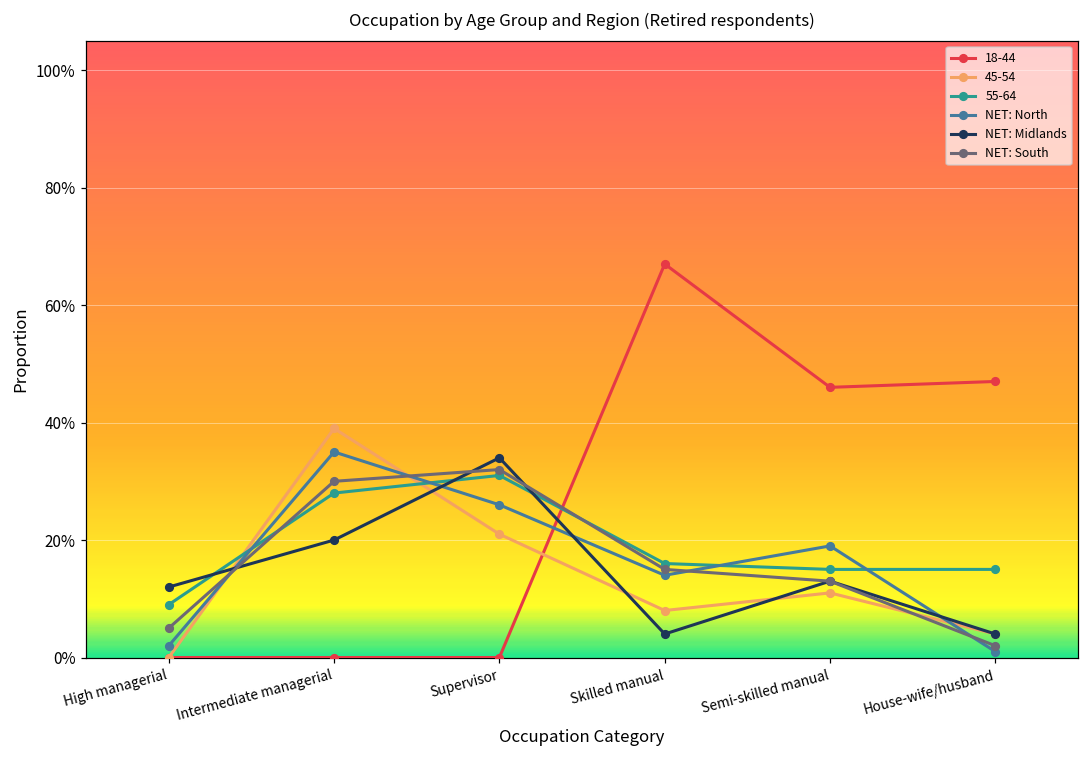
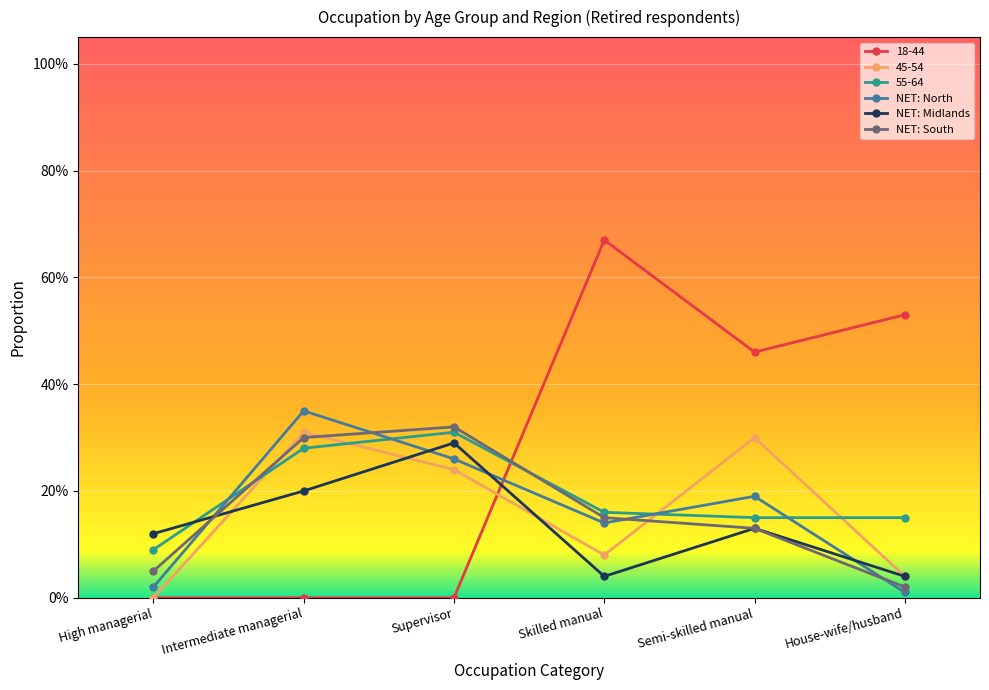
45-54, Intermediate managerial: 39% -> 31%
45-54, Supervisor: 21% -> 24%
NET: Midlands, Supervisor: 34% -> 29%
45-54, Semi-skilled manual: 11% -> 30%
18-44, House-wife/husband: 47% -> 53%
